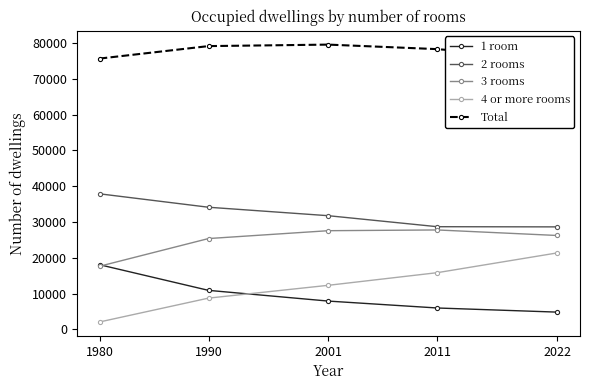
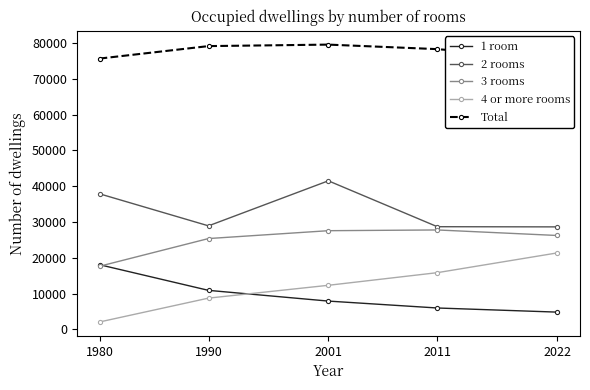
2 rooms, 1990: 34000 -> 29000
2 rooms, 2001: 32000 -> 42000
